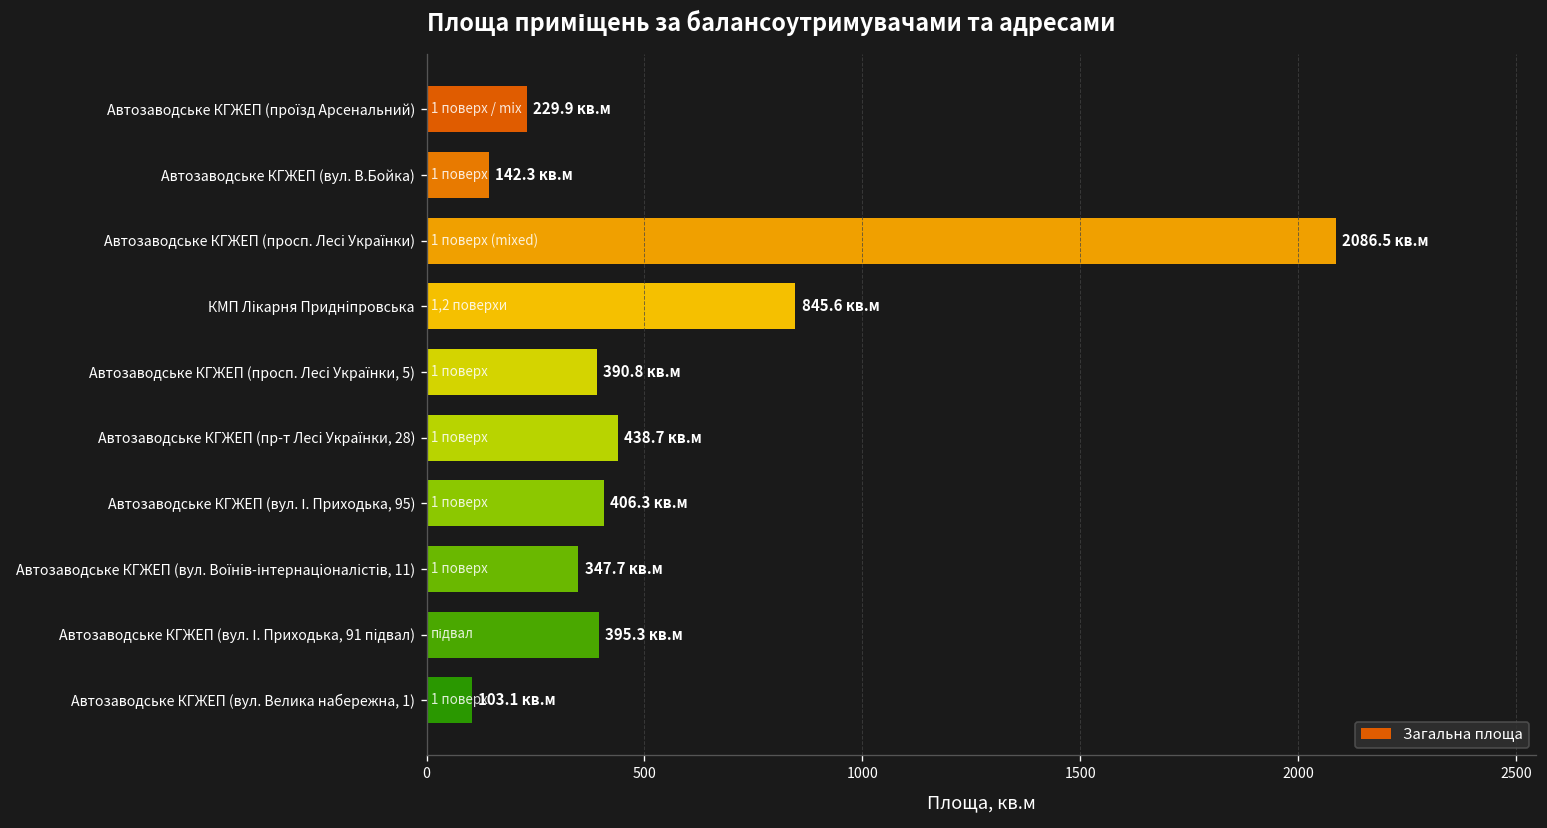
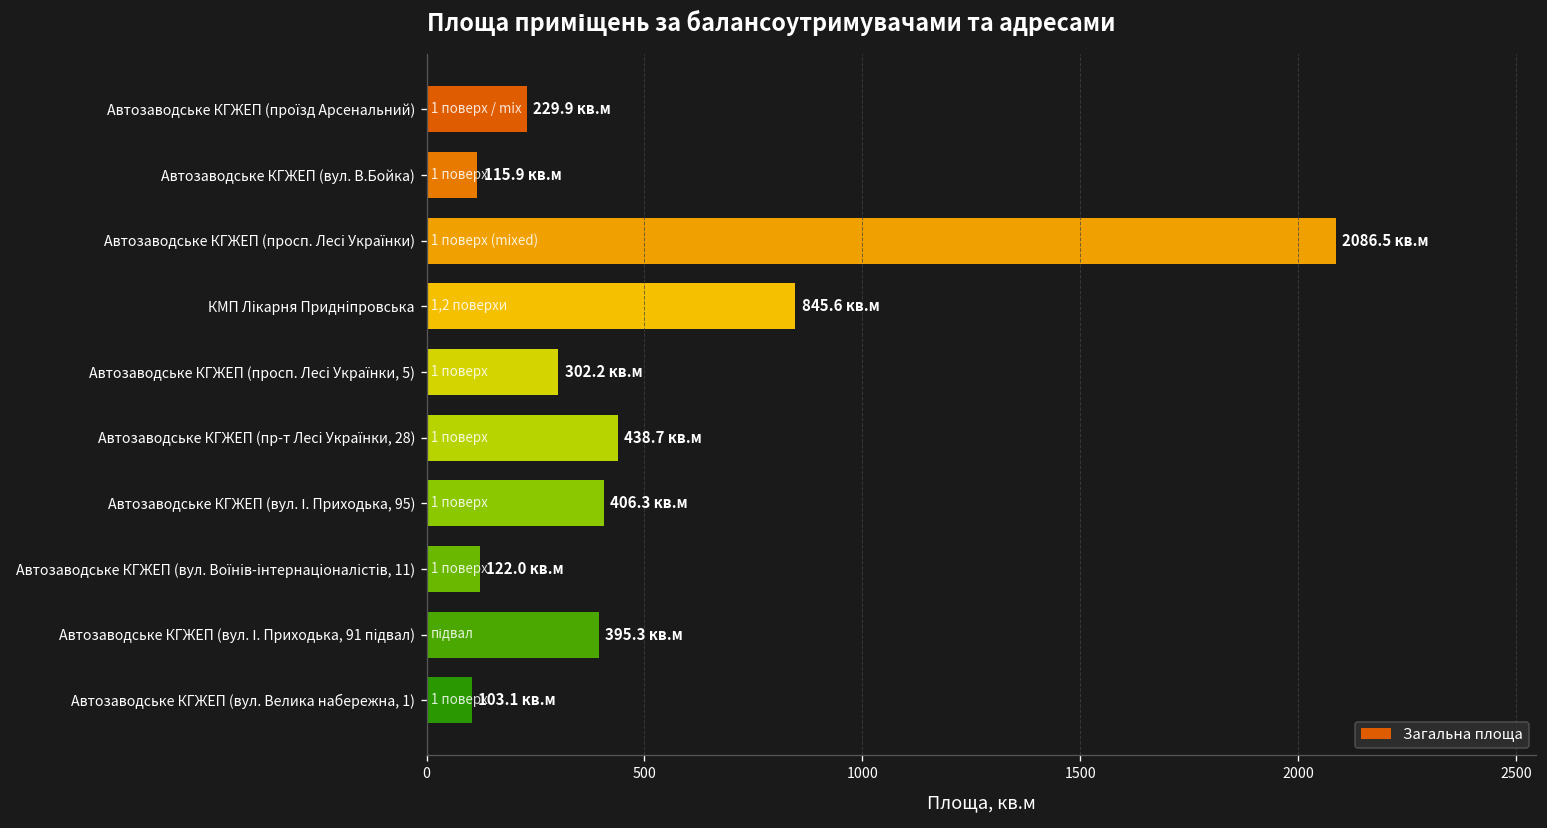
Автозаводське КГЖЕП (вул. В.Бойка): 142.3 -> 115.9
Автозаводське КГЖЕП (просп. Лесі Українки, 5): 390.8 -> 302.2
Автозаводське КГЖЕП (вул. Воїнів-інтернаціоналістів, 11): 347.7 -> 122.0
